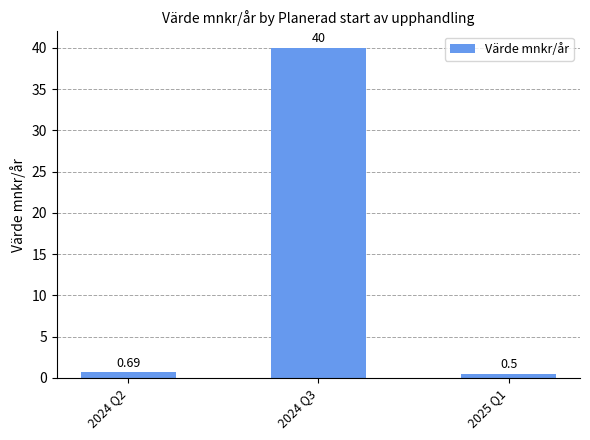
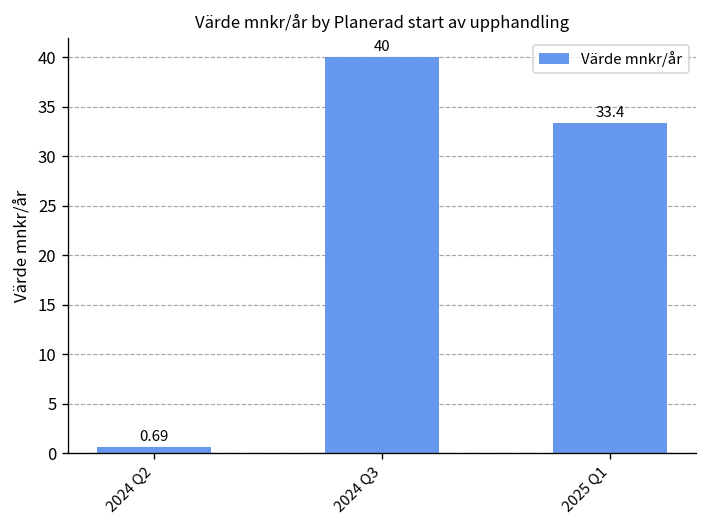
2025 Q1: 0.5 -> 33.4
